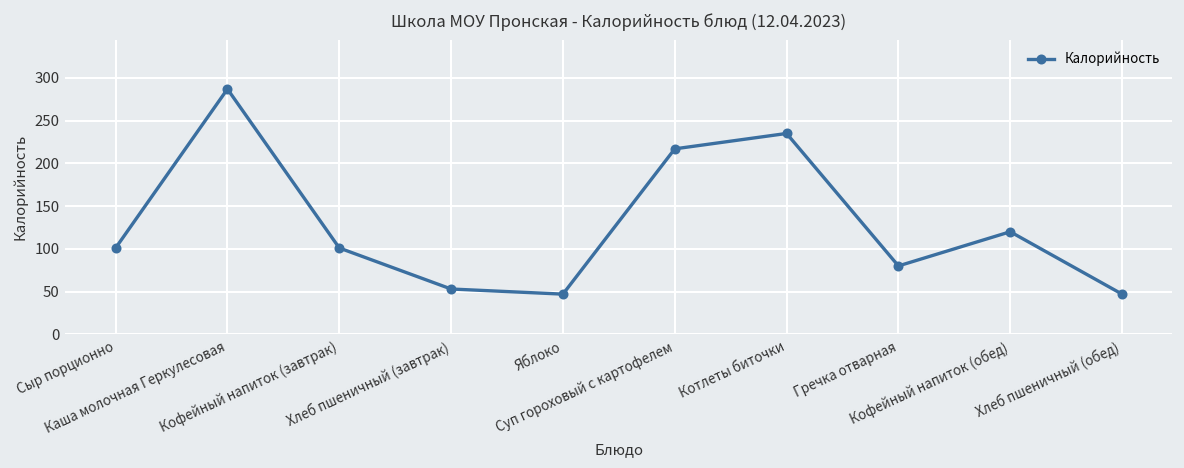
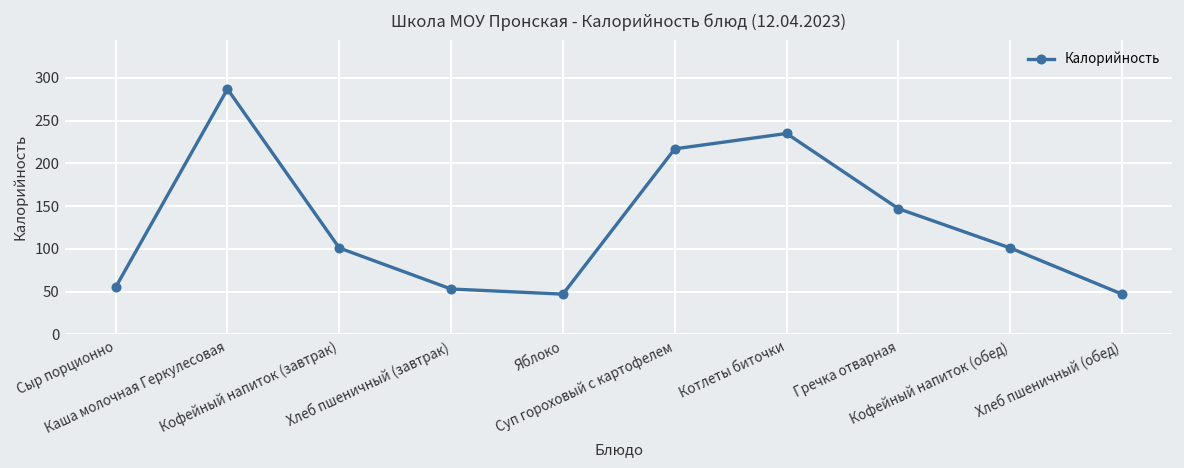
Сыр порционно: 100 -> 60
Гречка отварная: 80 -> 150
Кофейный напиток (обед): 120 -> 100
